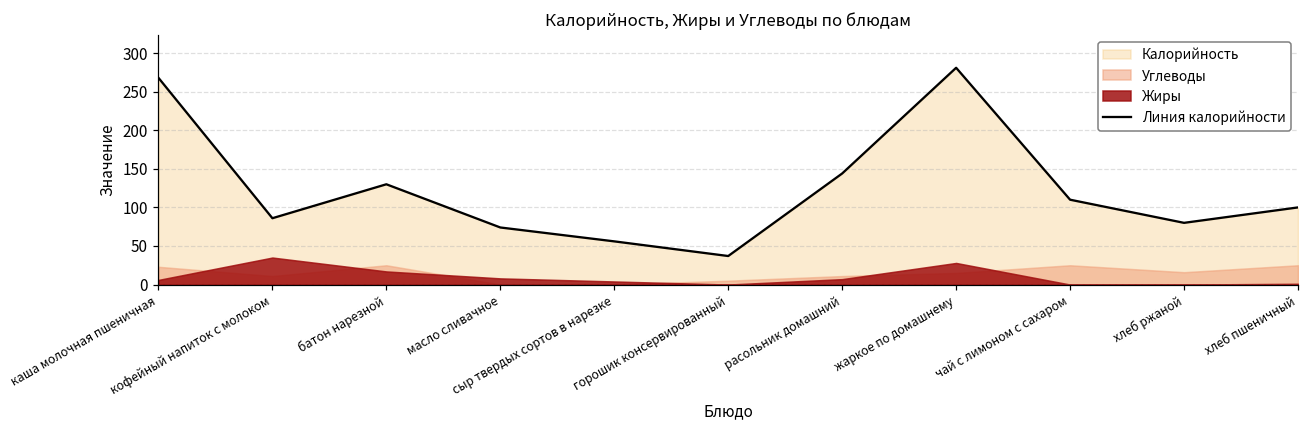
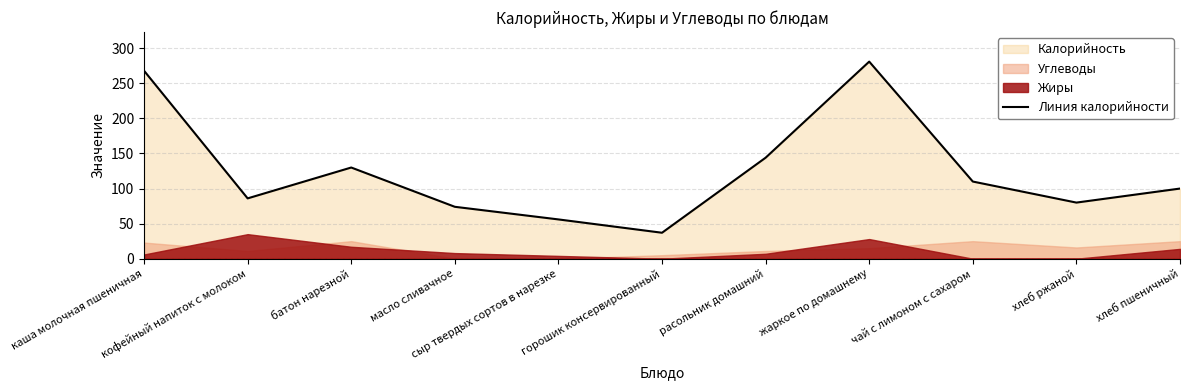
Жиры, хлеб пшеничный: 0 -> 10
